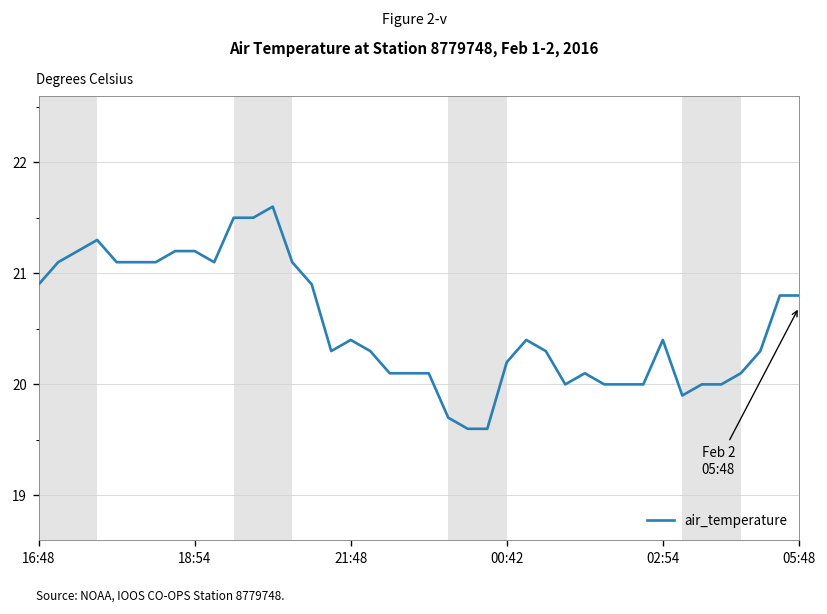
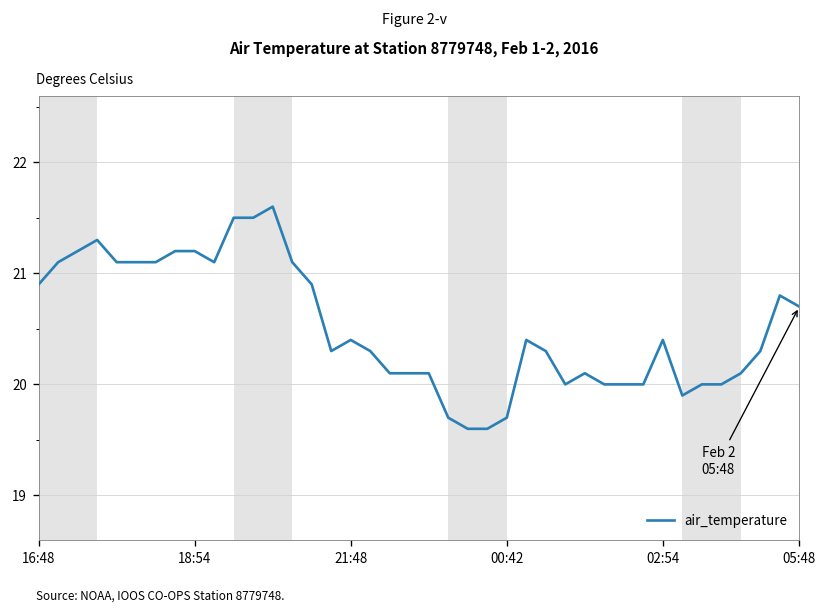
00:42: 20.2 -> 19.7
05:48: 20.8 -> 20.7
